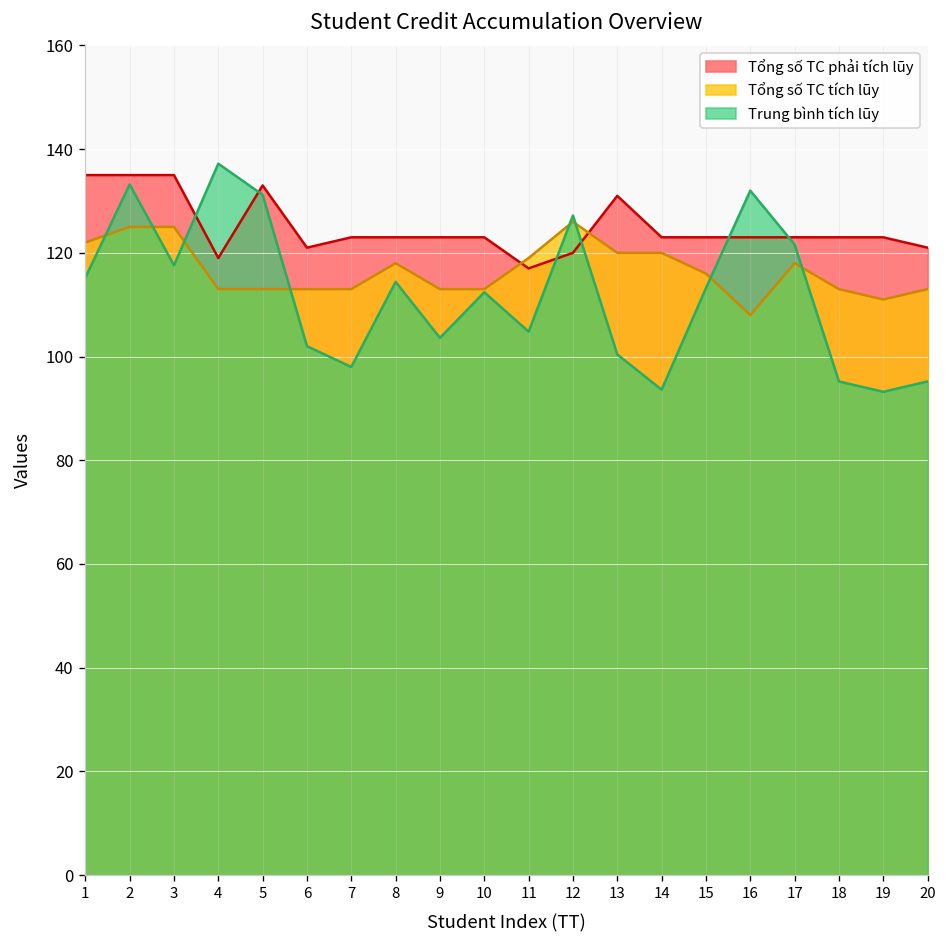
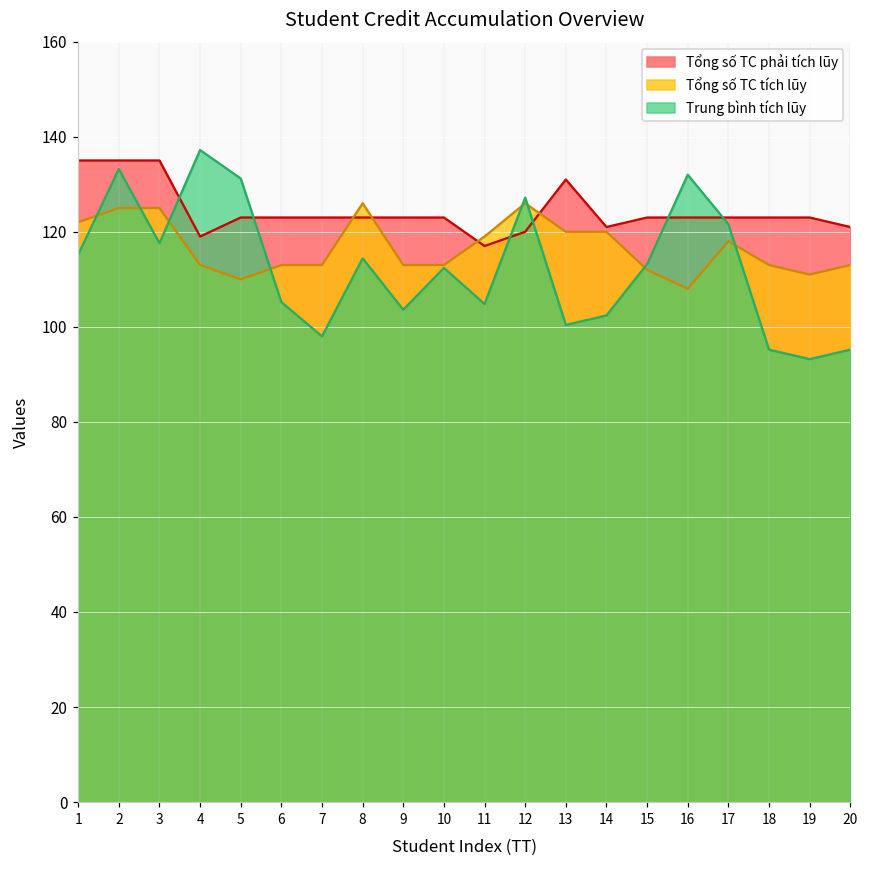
Tổng số TC phải tích lũy, 5: 133 -> 123
Tổng số TC tích lũy, 5: 113 -> 110
Tổng số TC phải tích lũy, 6: 121 -> 123
Trung bình tích lũy, 6: 102 -> 105
Tổng số TC tích lũy, 8: 118 -> 126
Tổng số TC phải tích lũy, 14: 123 -> 121
Trung bình tích lũy, 14: 94 -> 102
Tổng số TC tích lũy, 15: 116 -> 112
